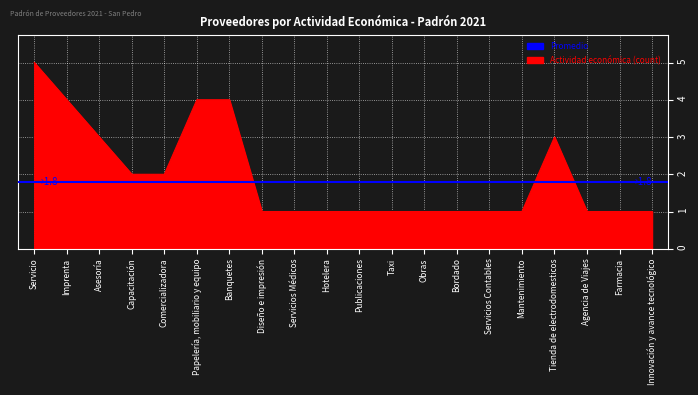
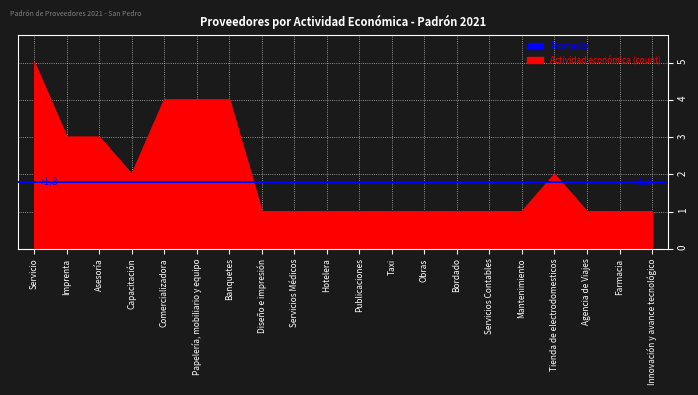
Imprenta: 4 -> 3
Comercializadora: 2 -> 4
Tienda de electrodomesticos: 3 -> 2
